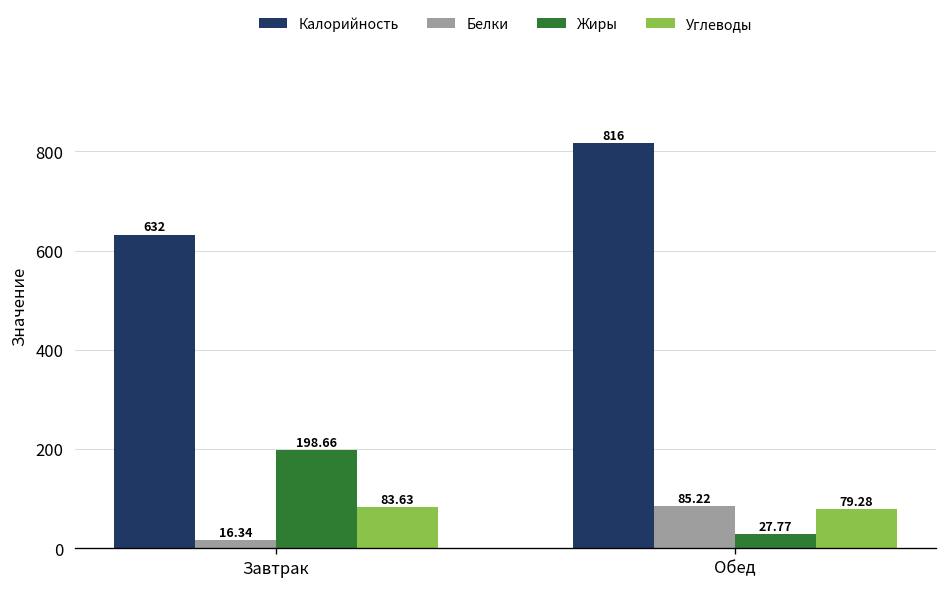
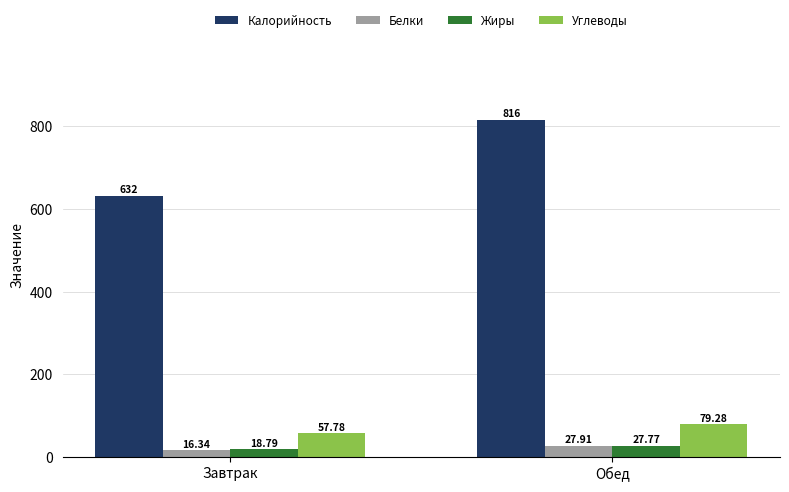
Жиры, Завтрак: 198.66 -> 18.79
Углеводы, Завтрак: 83.63 -> 57.78
Белки, Обед: 85.22 -> 27.91
